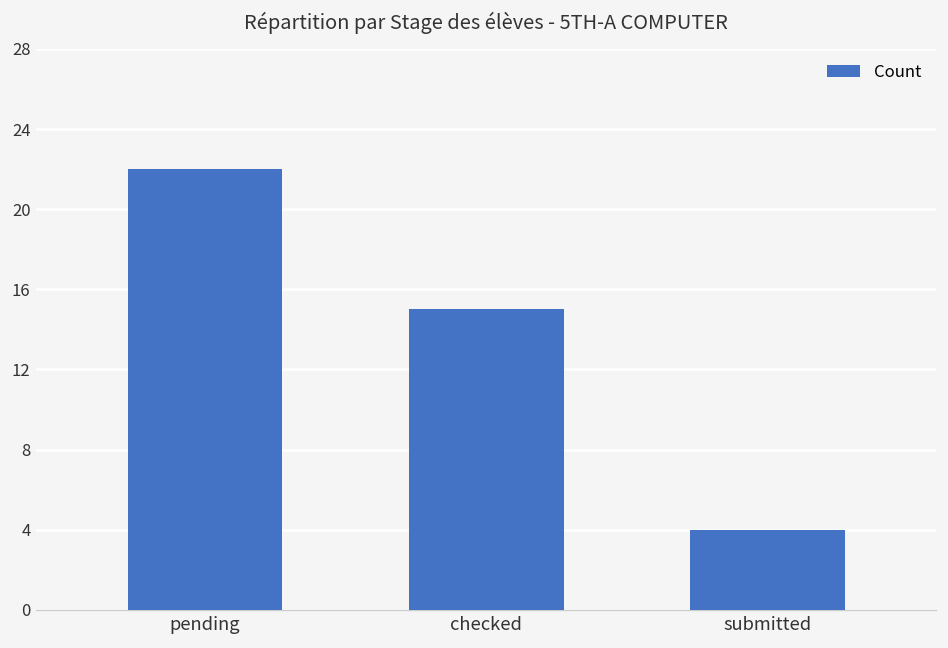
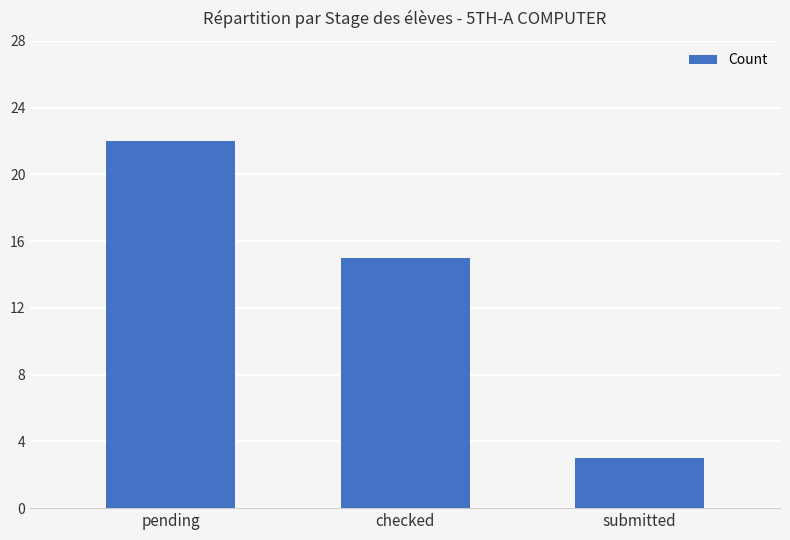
submitted: 4 -> 3
